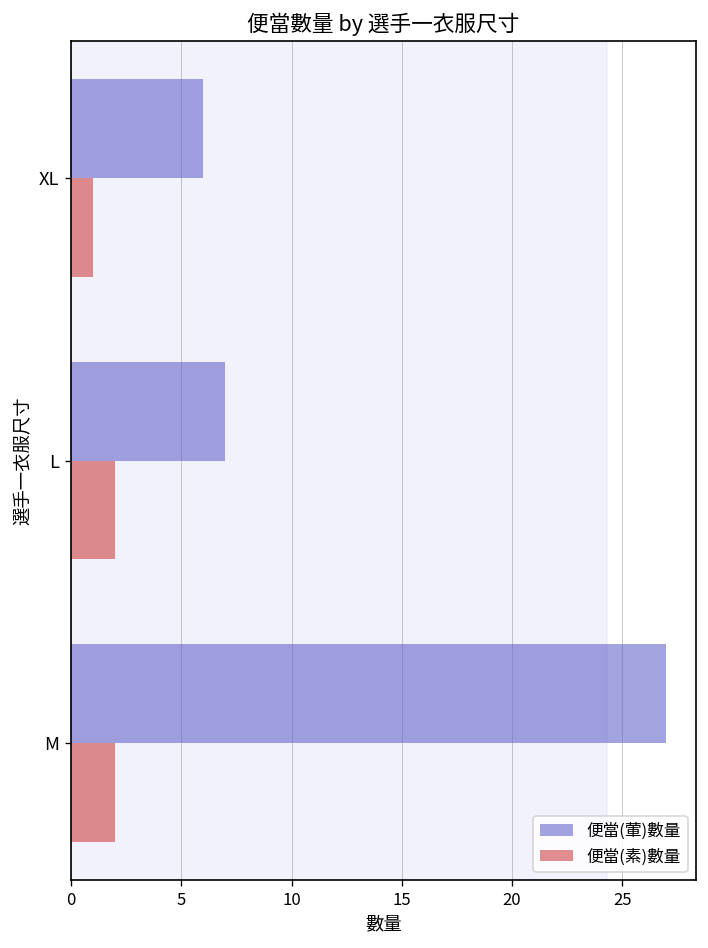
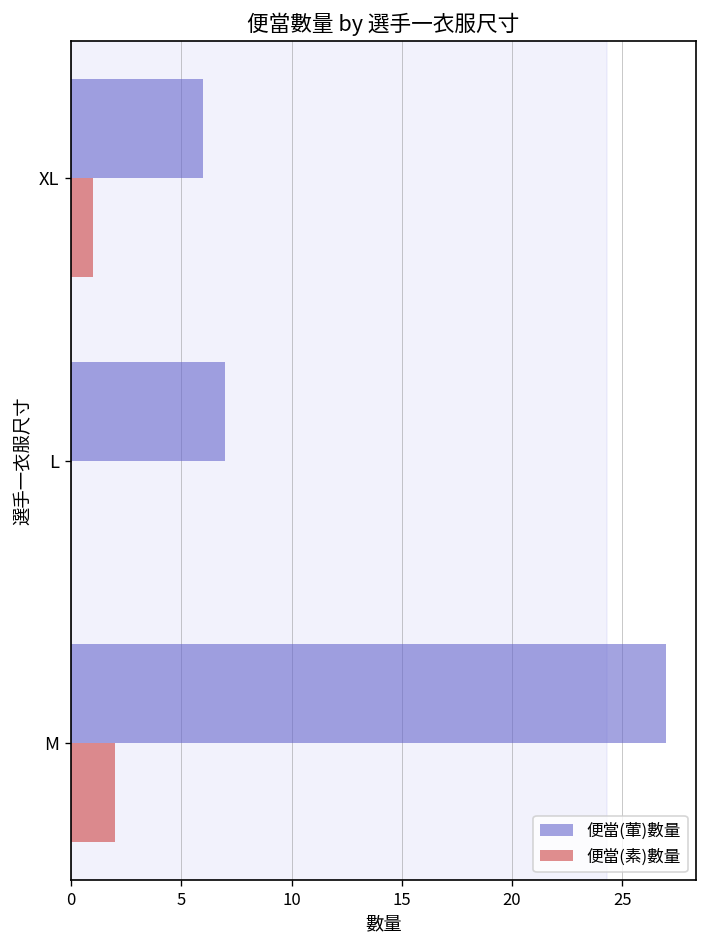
便當(素)數量, L: 2 -> 0
